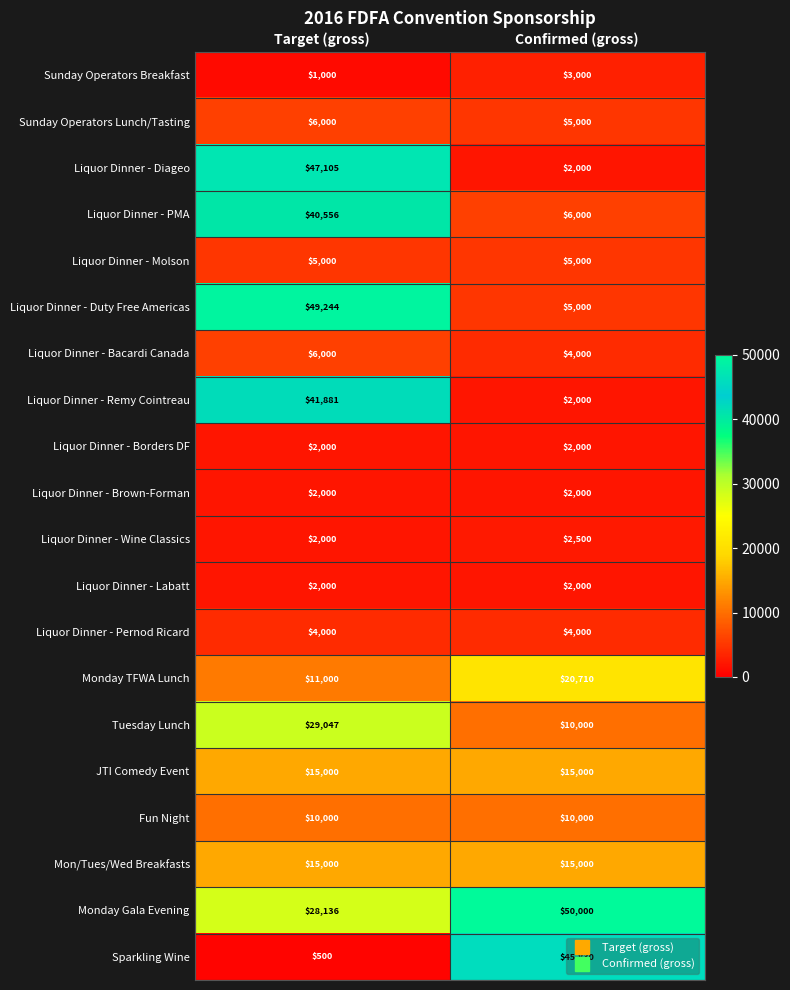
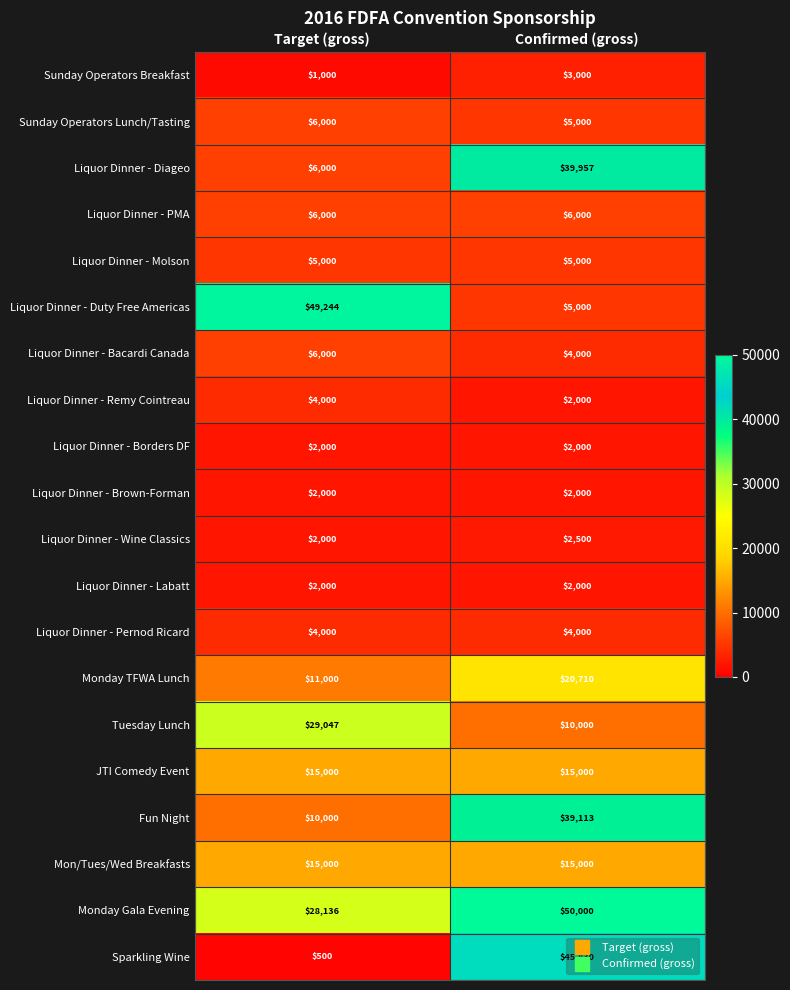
Liquor Dinner - Diageo, Target (gross): $47,105 -> $6,000
Liquor Dinner - Diageo, Confirmed (gross): $2,000 -> $39,957
Liquor Dinner - PMA, Target (gross): $40,556 -> $6,000
Liquor Dinner - Remy Cointreau, Target (gross): $41,881 -> $4,000
Fun Night, Confirmed (gross): $10,000 -> $39,113
